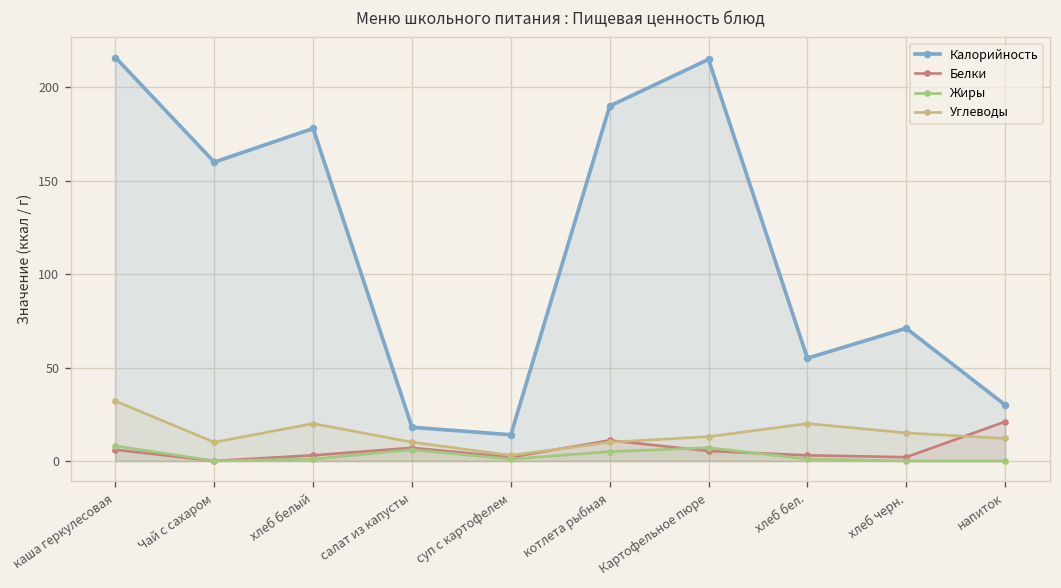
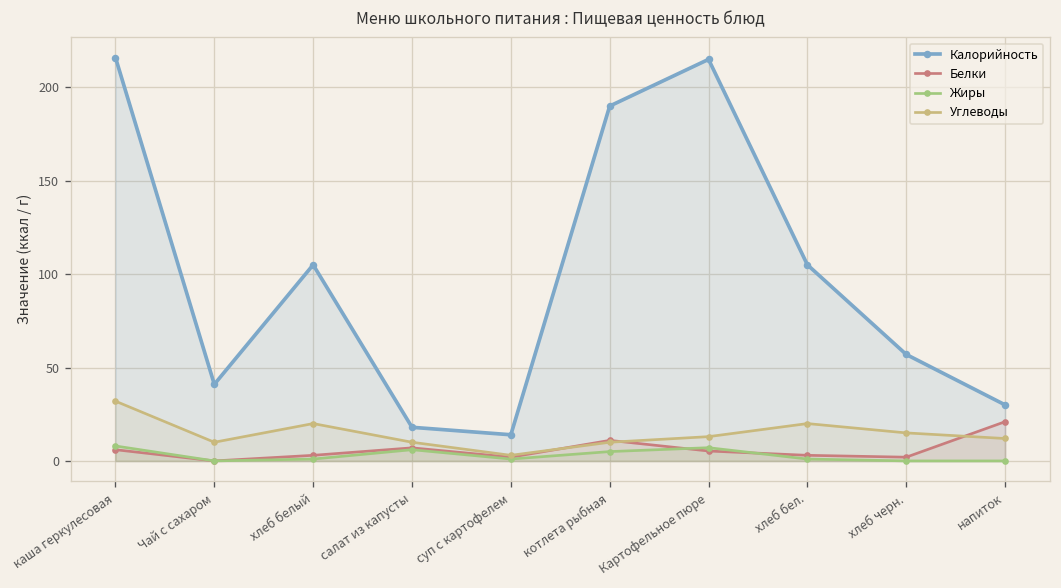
Калорийность, Чай с сахаром: 160 -> 41
Калорийность, хлеб белый: 178 -> 105
Калорийность, хлеб бел.: 55 -> 105
Калорийность, хлеб черн.: 71 -> 57
